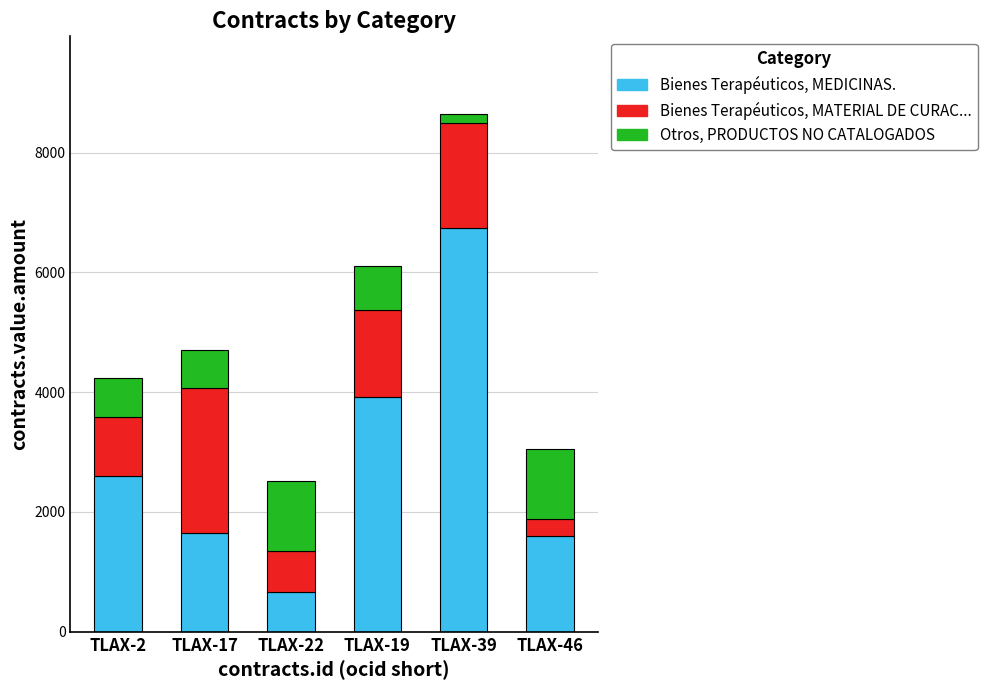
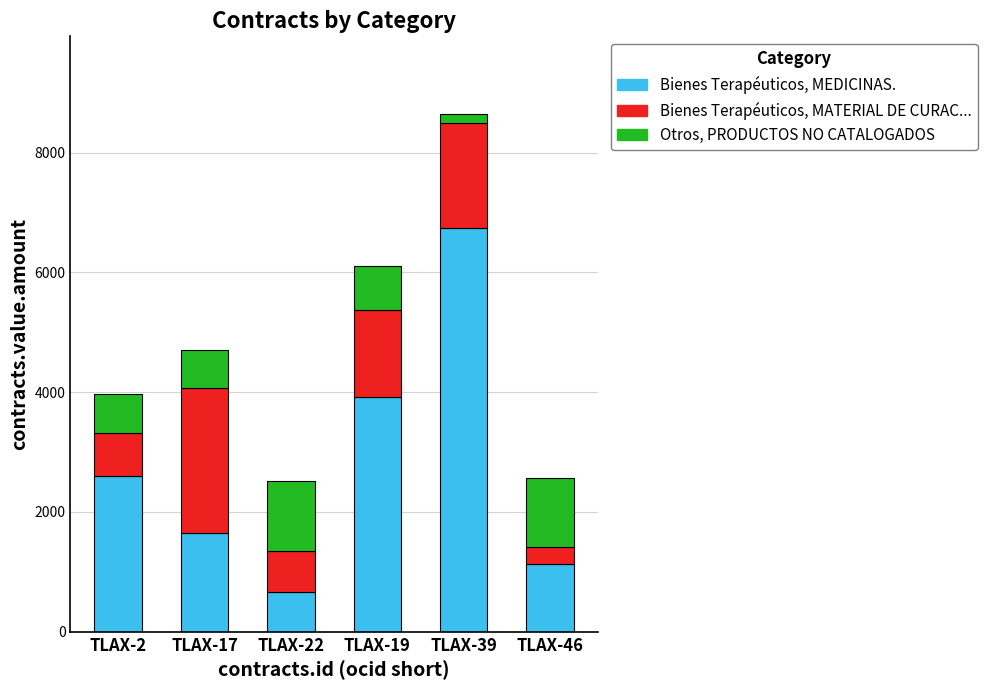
Bienes Terapéuticos, MATERIAL DE CURAC..., TLAX-2: 1000 -> 700
Bienes Terapéuticos, MEDICINAS., TLAX-46: 1600 -> 1100
